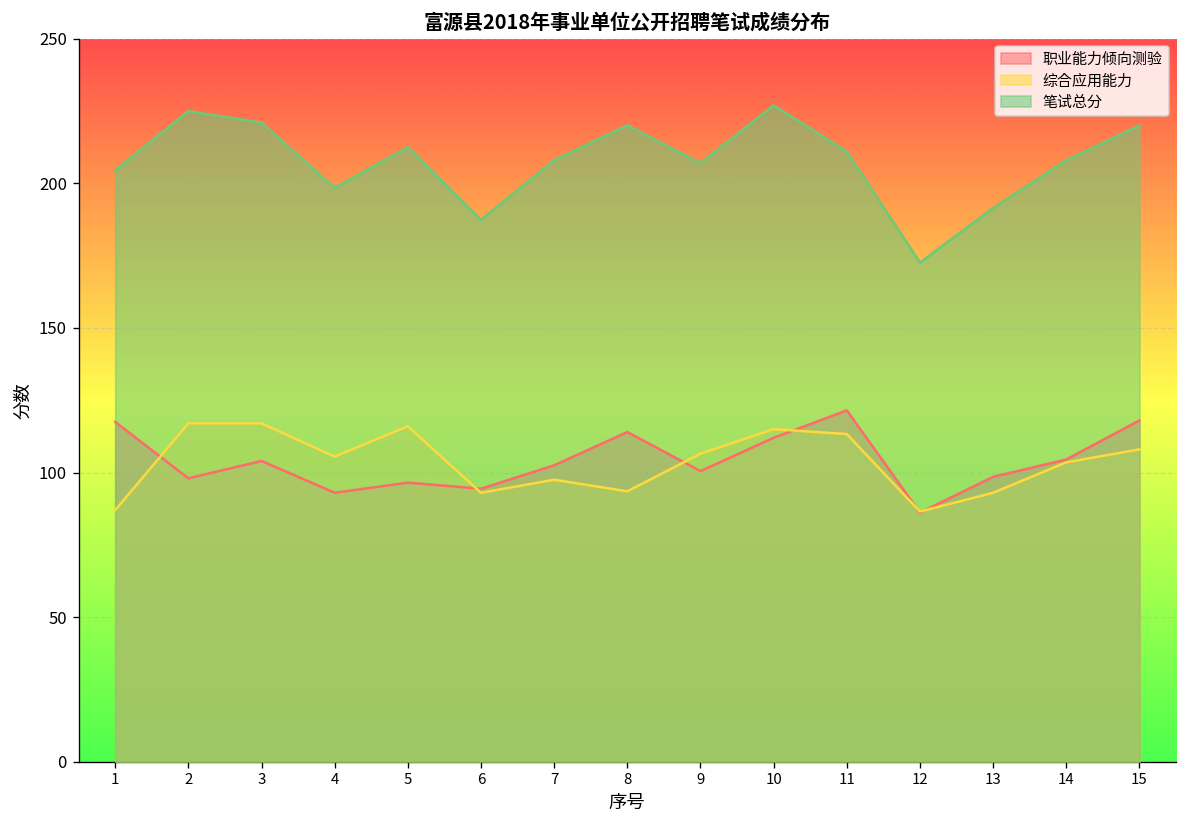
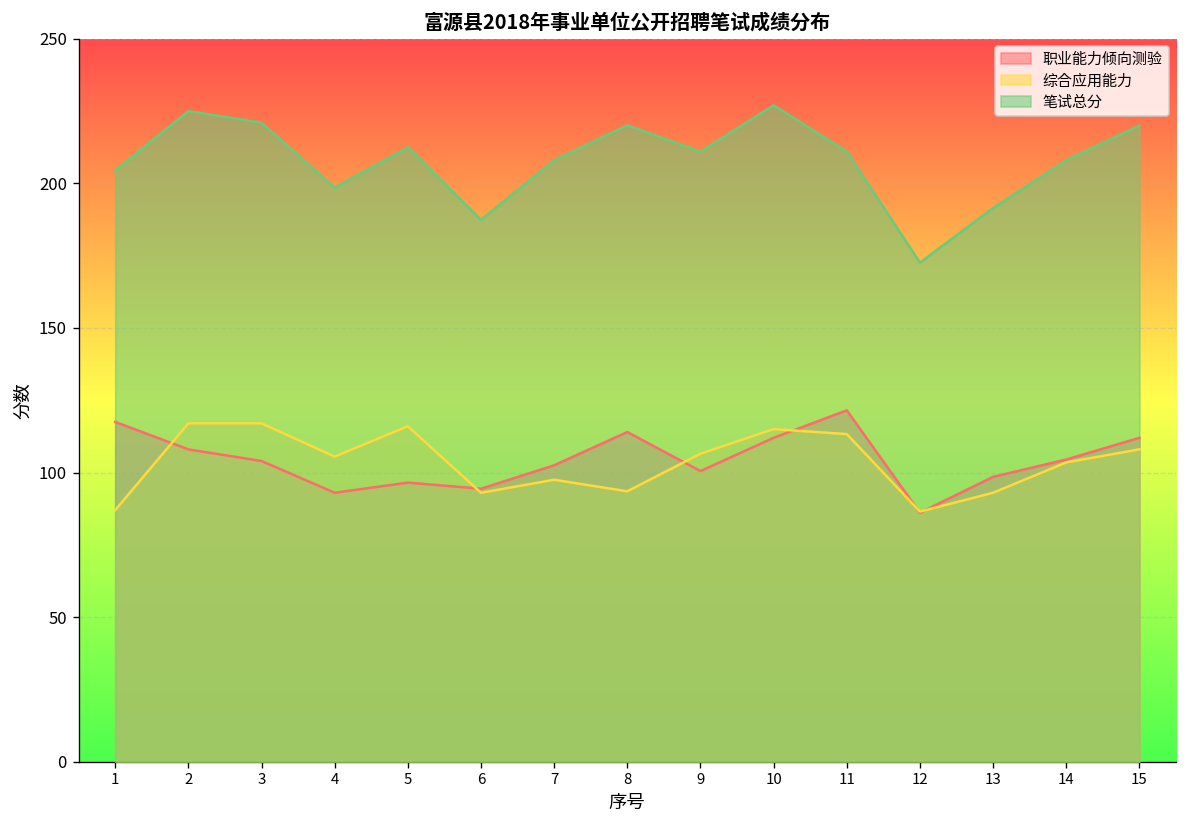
职业能力倾向测验, 2: 98 -> 108
笔试总分, 9: 207 -> 211
职业能力倾向测验, 15: 118 -> 112
